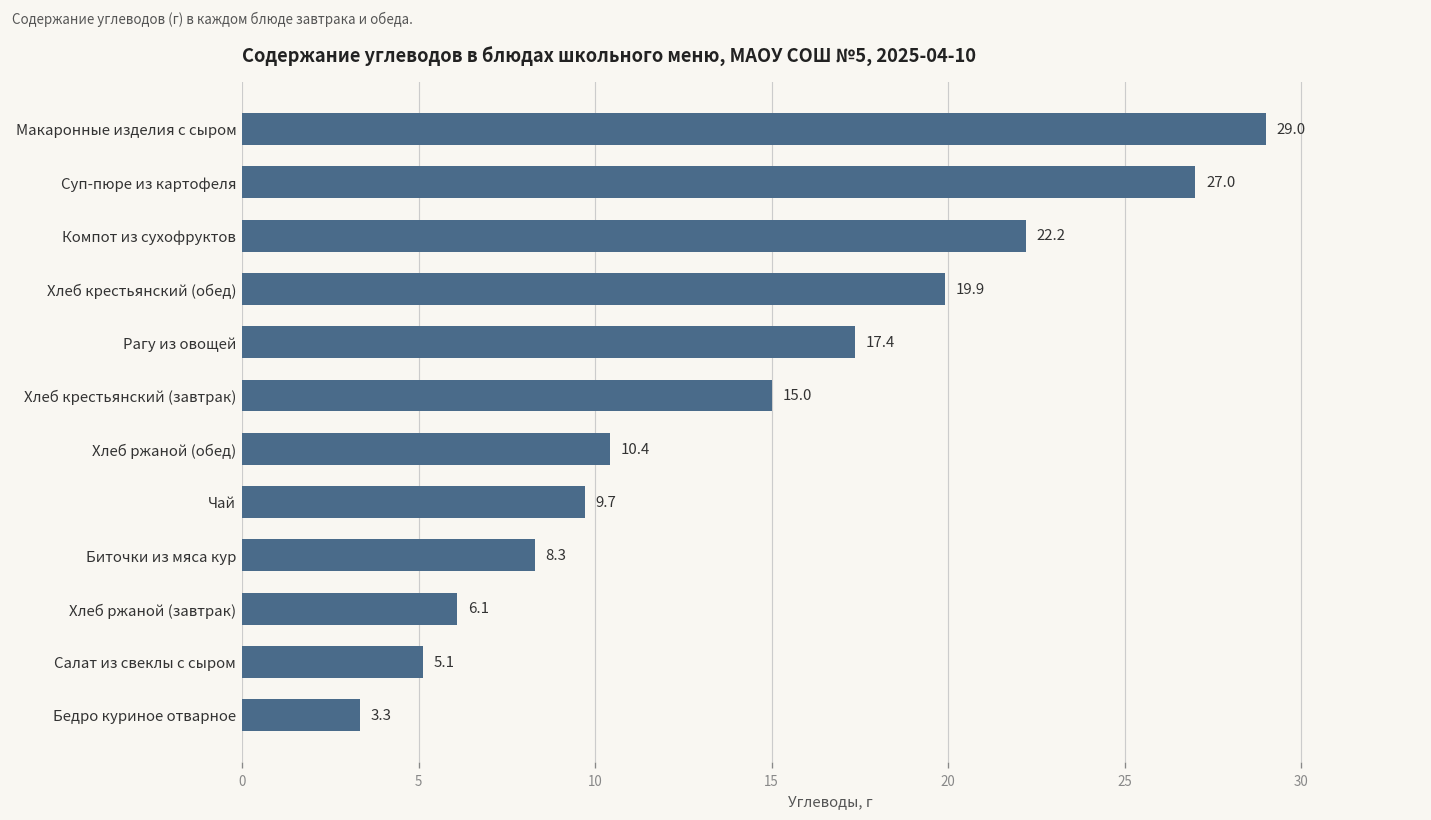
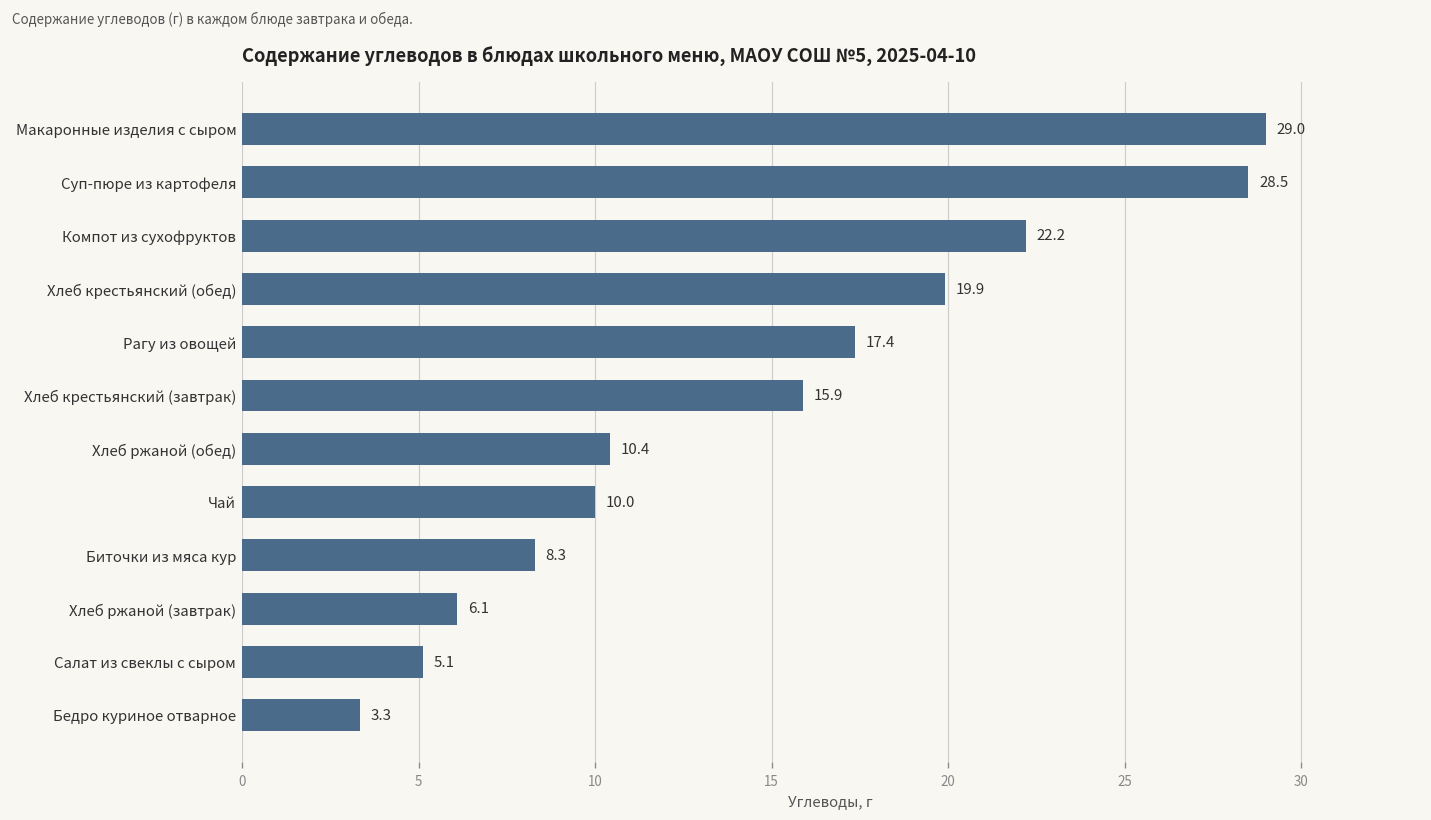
Суп-пюре из картофеля: 27.0 -> 28.5
Хлеб крестьянский (завтрак): 15.0 -> 15.9
Чай: 9.7 -> 10.0
